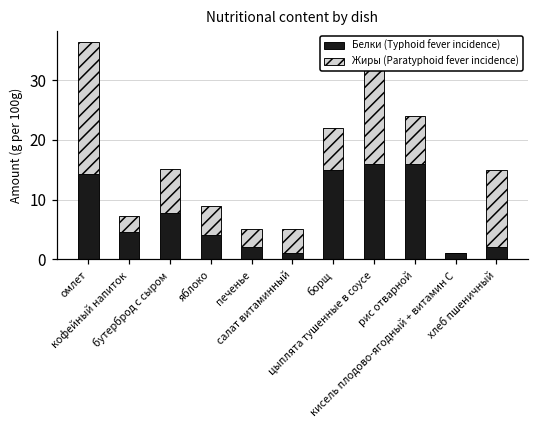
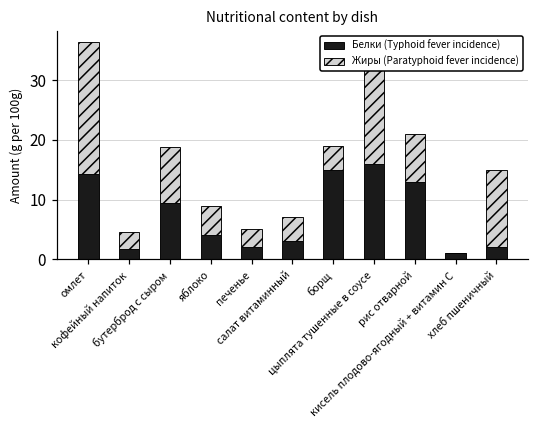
Белки (Typhoid fever incidence), кофейный напиток: 4 -> 2
Белки (Typhoid fever incidence), бутерброд с сыром: 8 -> 9
Жиры (Paratyphoid fever incidence), бутерброд с сыром: 7 -> 9
Белки (Typhoid fever incidence), салат витаминный: 1 -> 3
Жиры (Paratyphoid fever incidence), борщ: 7 -> 4
Белки (Typhoid fever incidence), рис отварной: 16 -> 13
